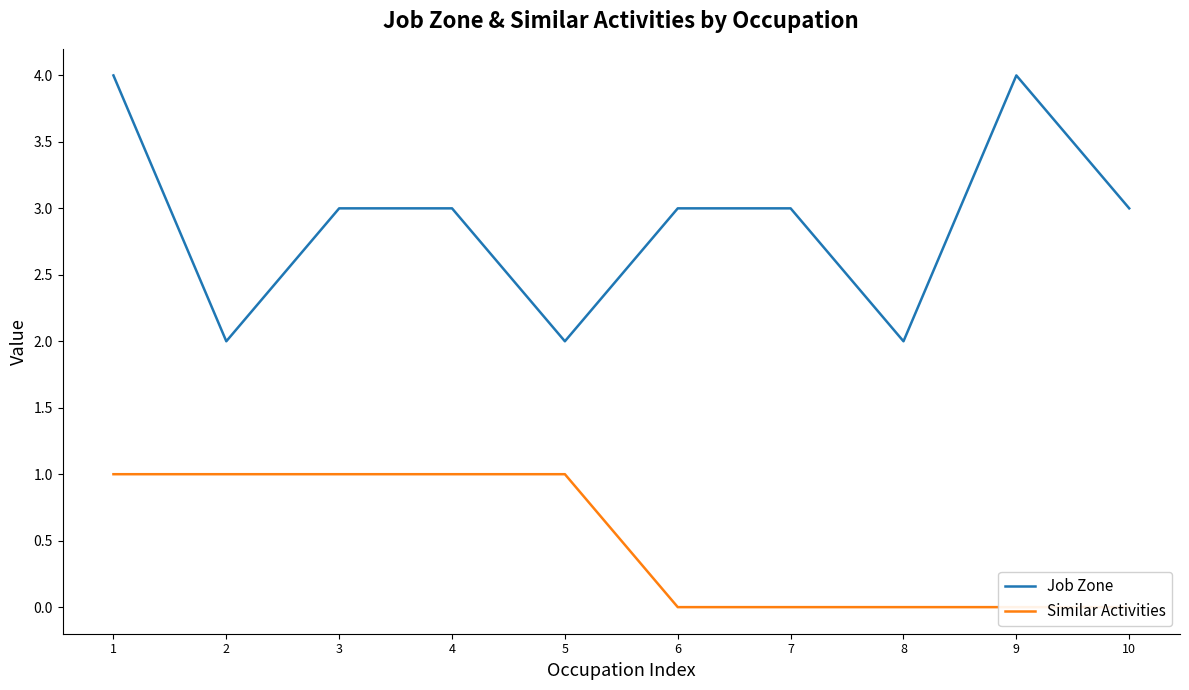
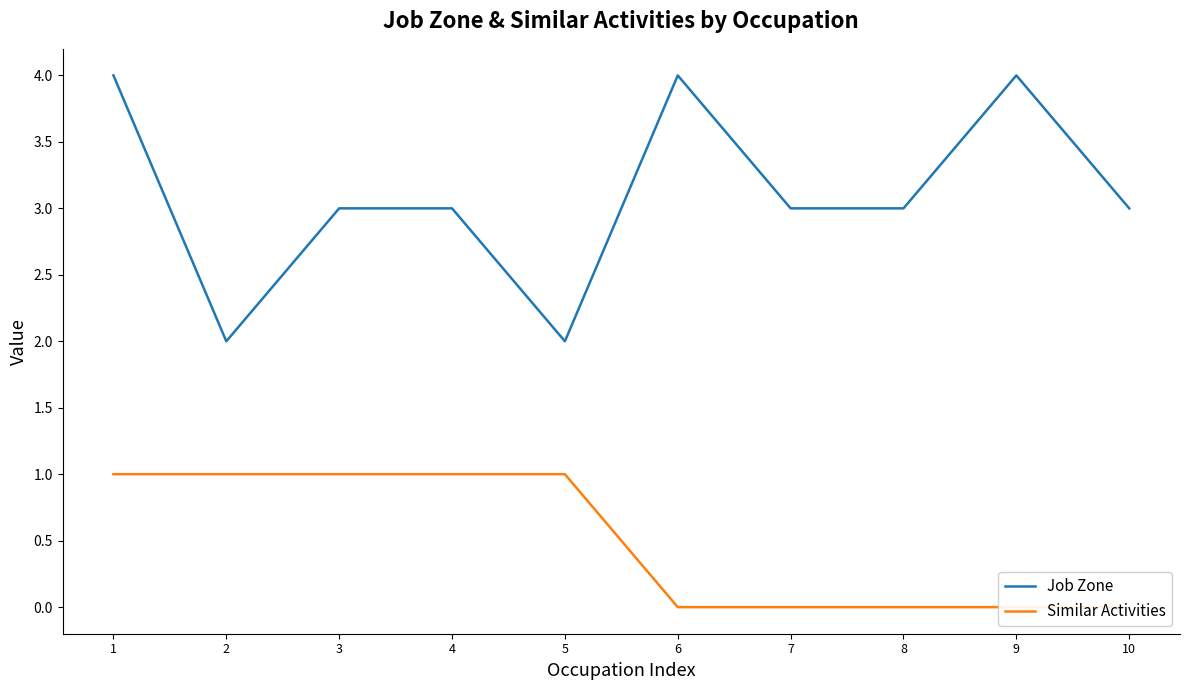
Job Zone, 6: 3 -> 4
Job Zone, 8: 2 -> 3
